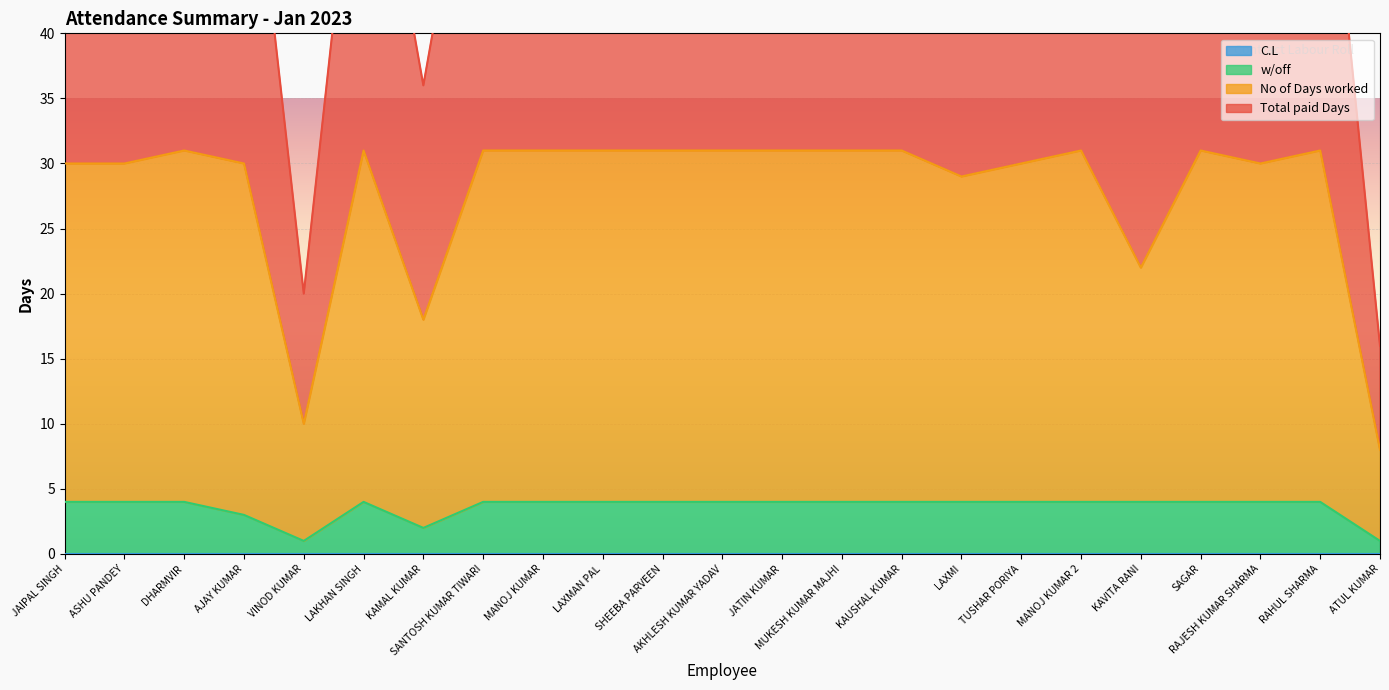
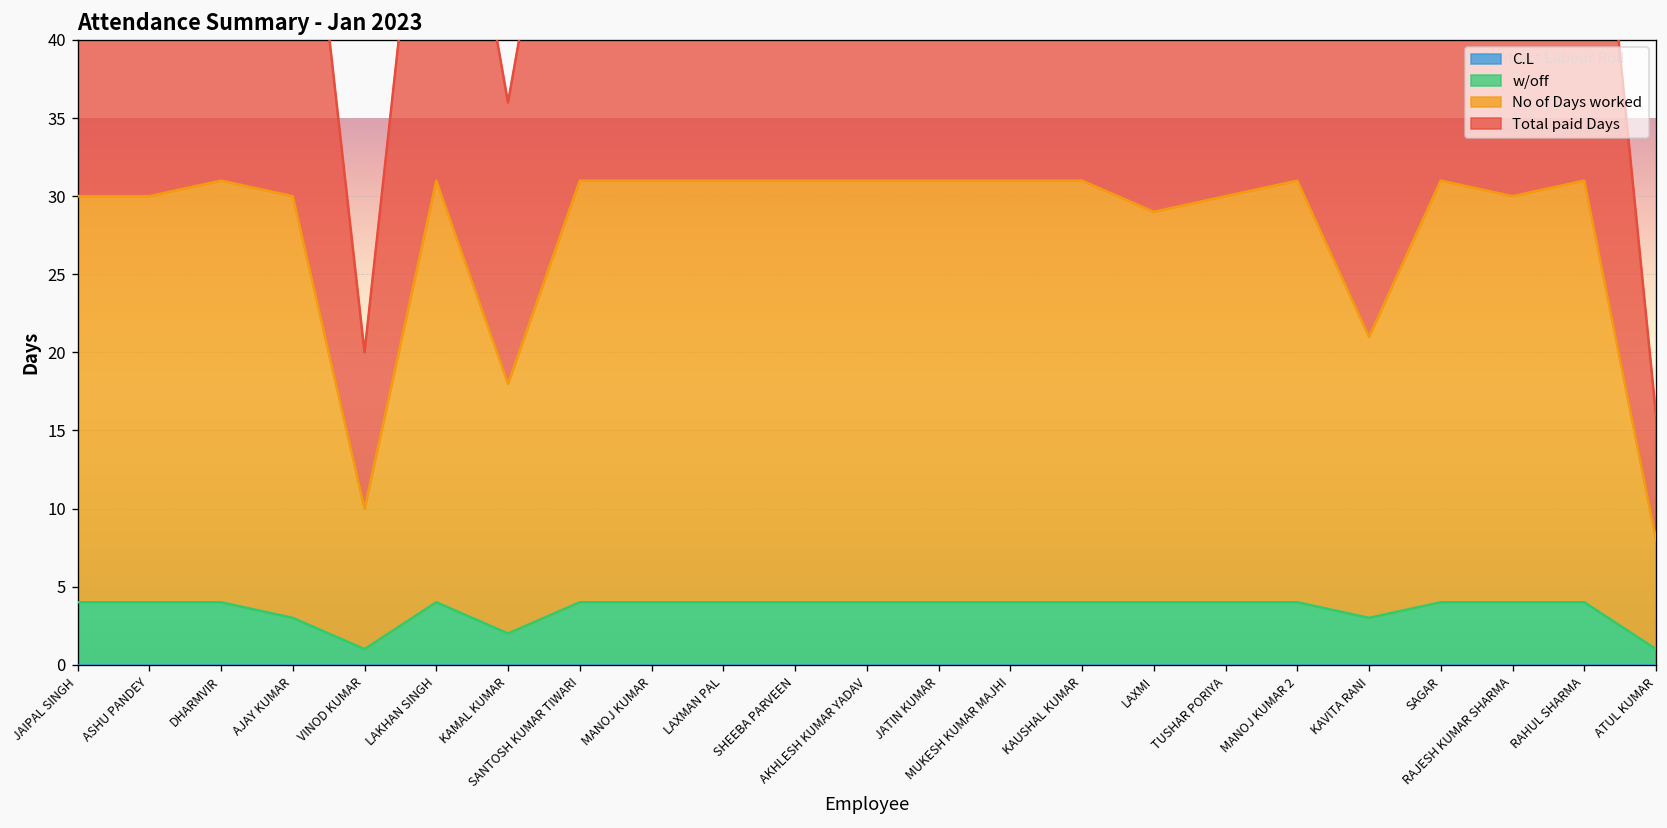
w/off, KAVITA RANI: 4 -> 3
